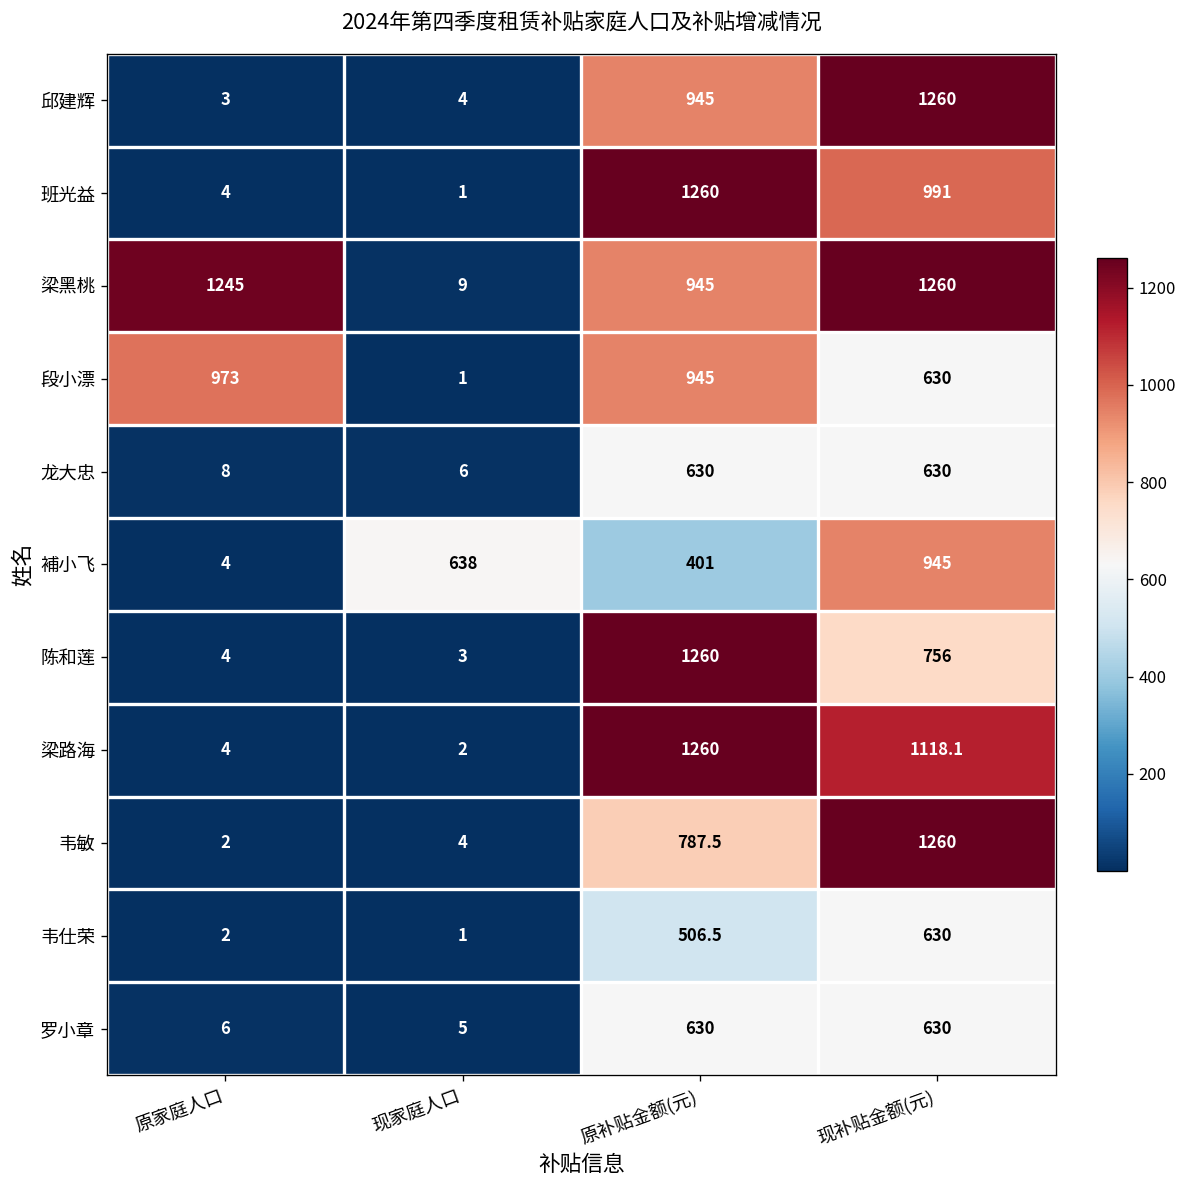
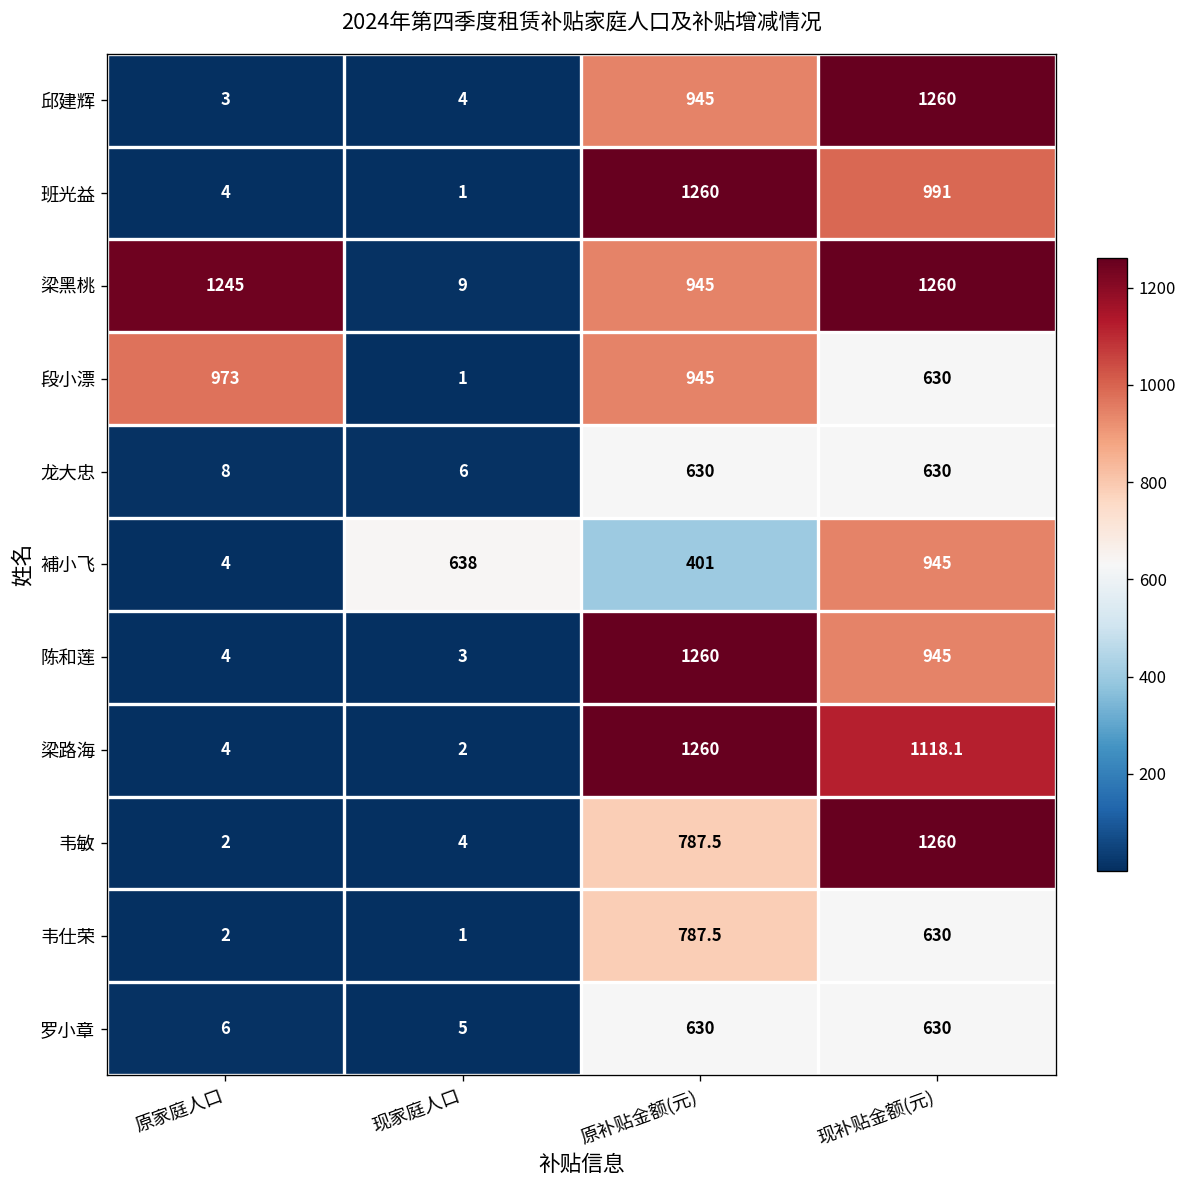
陈和莲, 现补贴金额(元): 756 -> 945
韦仕荣, 原补贴金额(元): 506.5 -> 787.5
